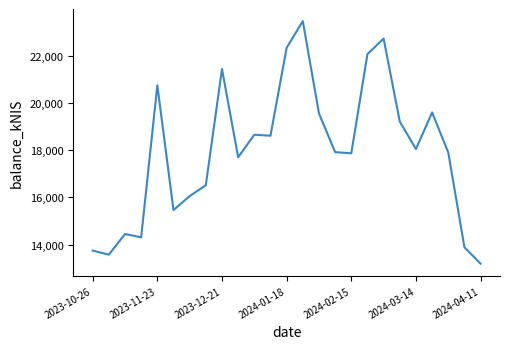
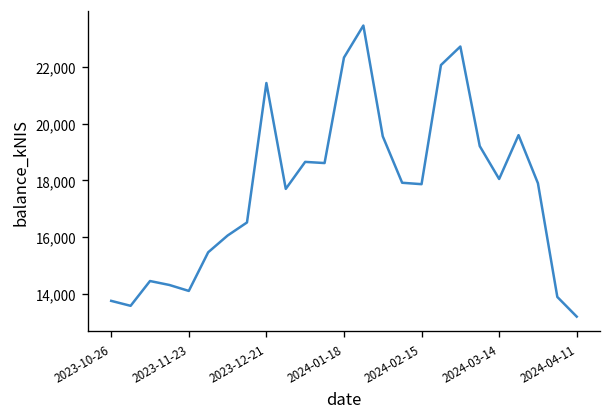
2023-11-23: 20,800 -> 14,100
